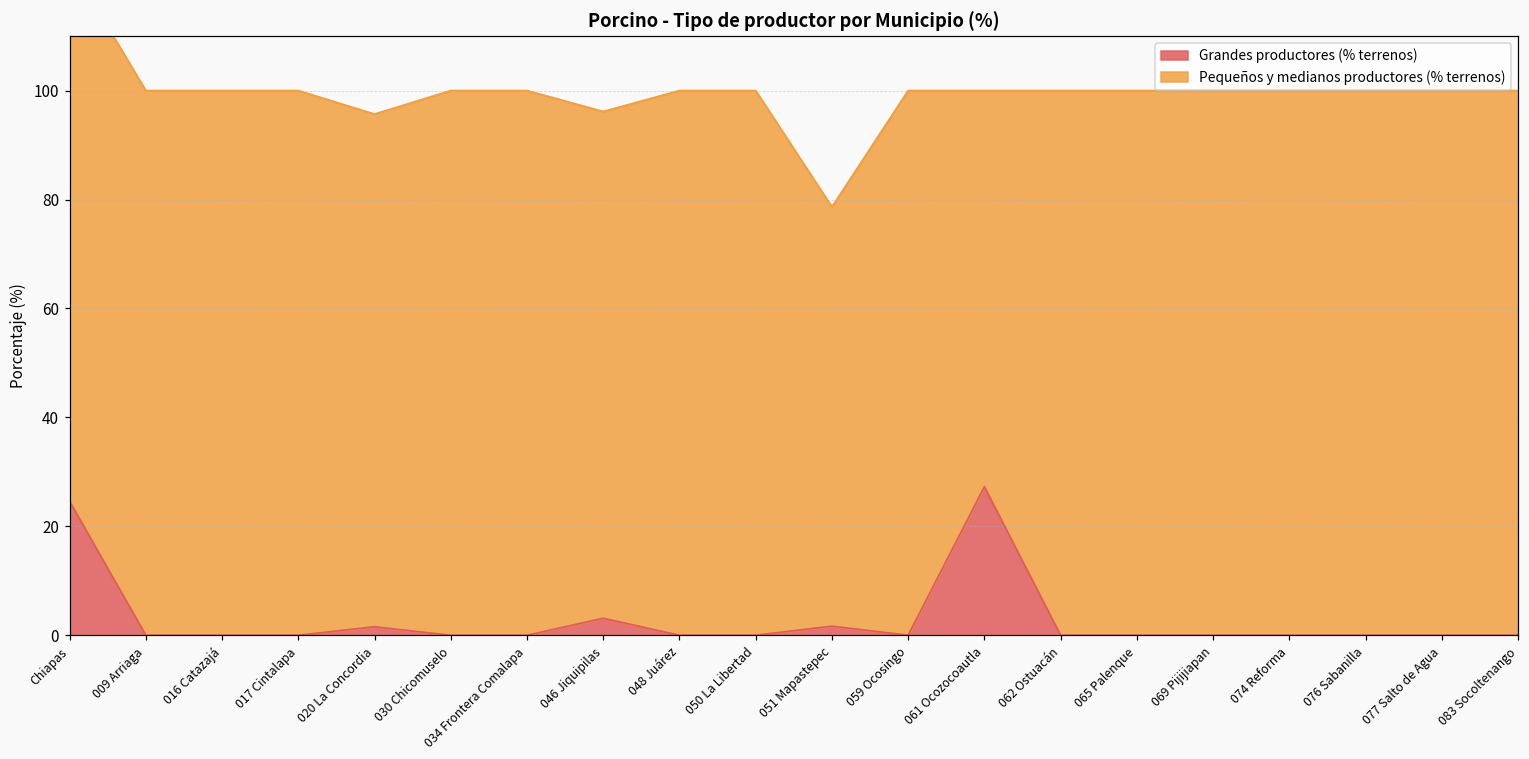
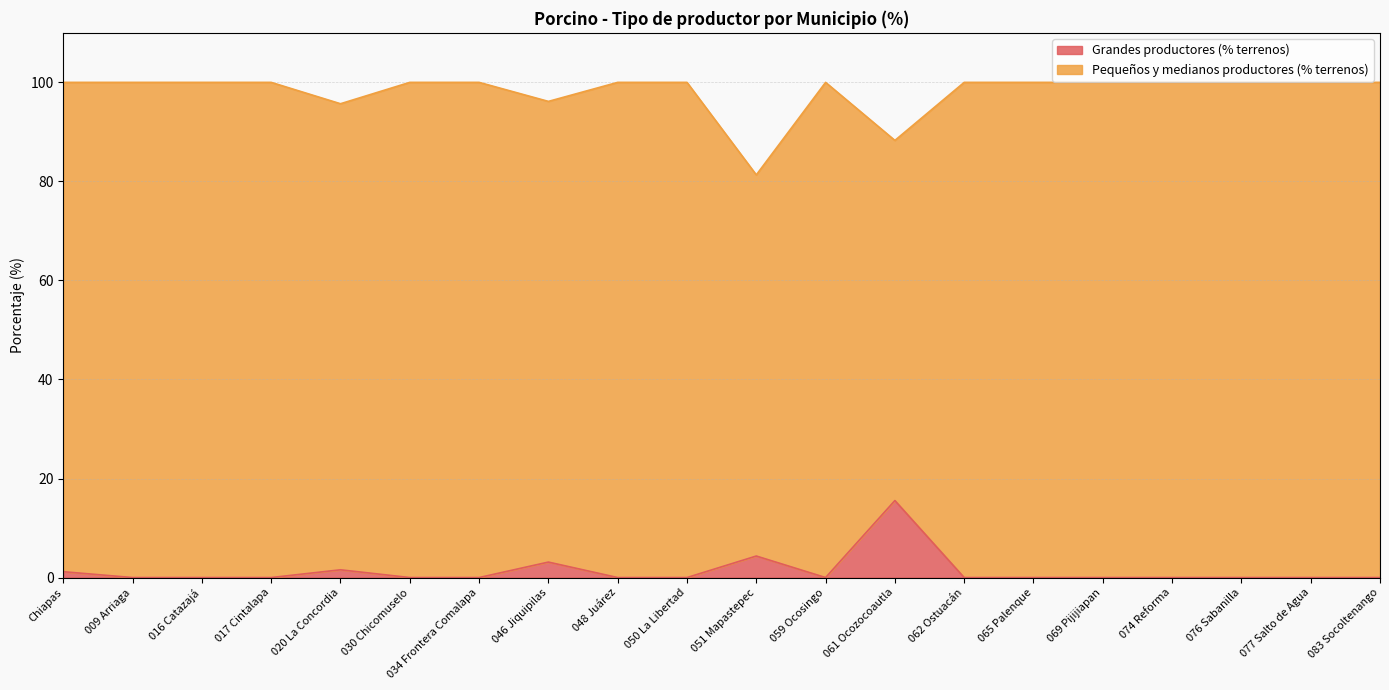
Grandes productores (% terrenos), Chiapas: 25 -> 1
Grandes productores (% terrenos), 051 Mapastepec: 2 -> 4
Grandes productores (% terrenos), 061 Ocozocoautla: 27 -> 16
